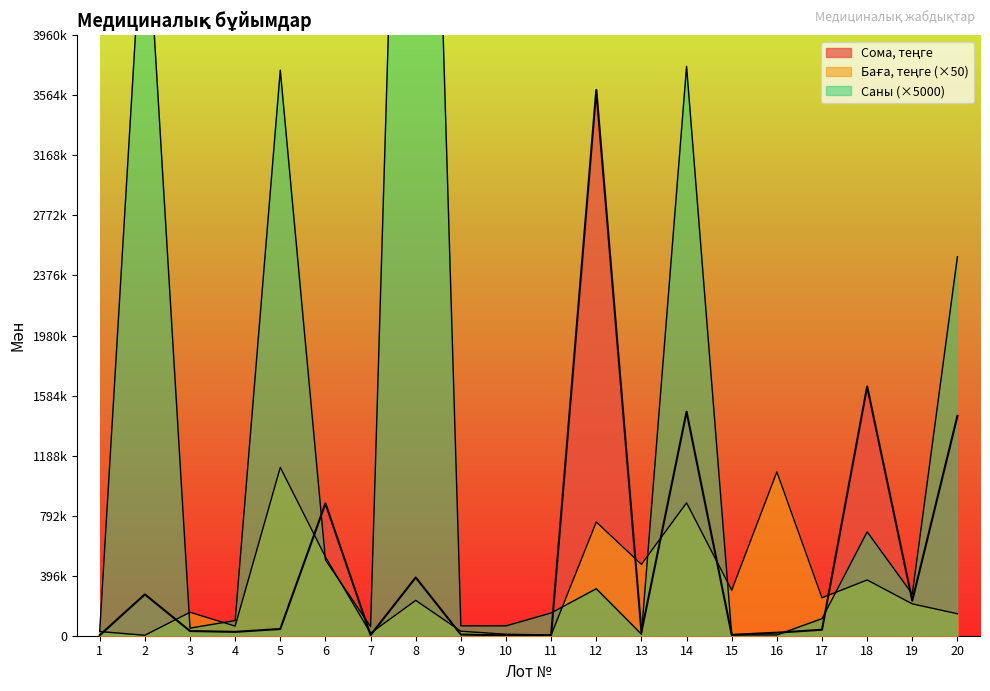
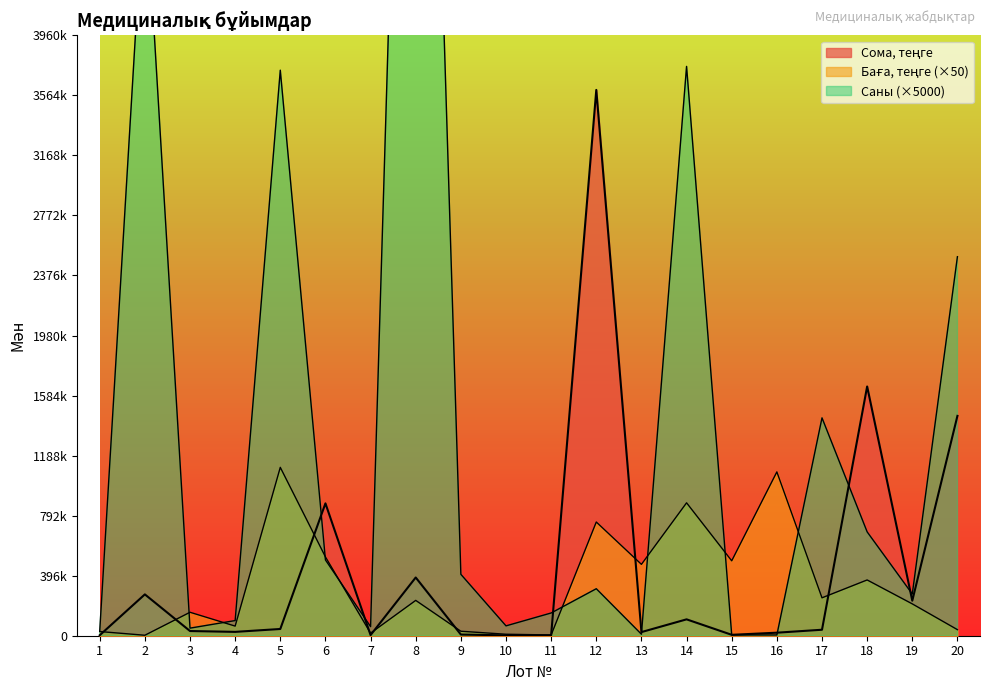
Саны (×5000), 9: 70000 -> 410000
Сома, теңге, 14: 1480000 -> 110000
Баға, теңге (×50), 15: 300000 -> 490000
Саны (×5000), 17: 110000 -> 1440000
Баға, теңге (×50), 20: 150000 -> 40000
